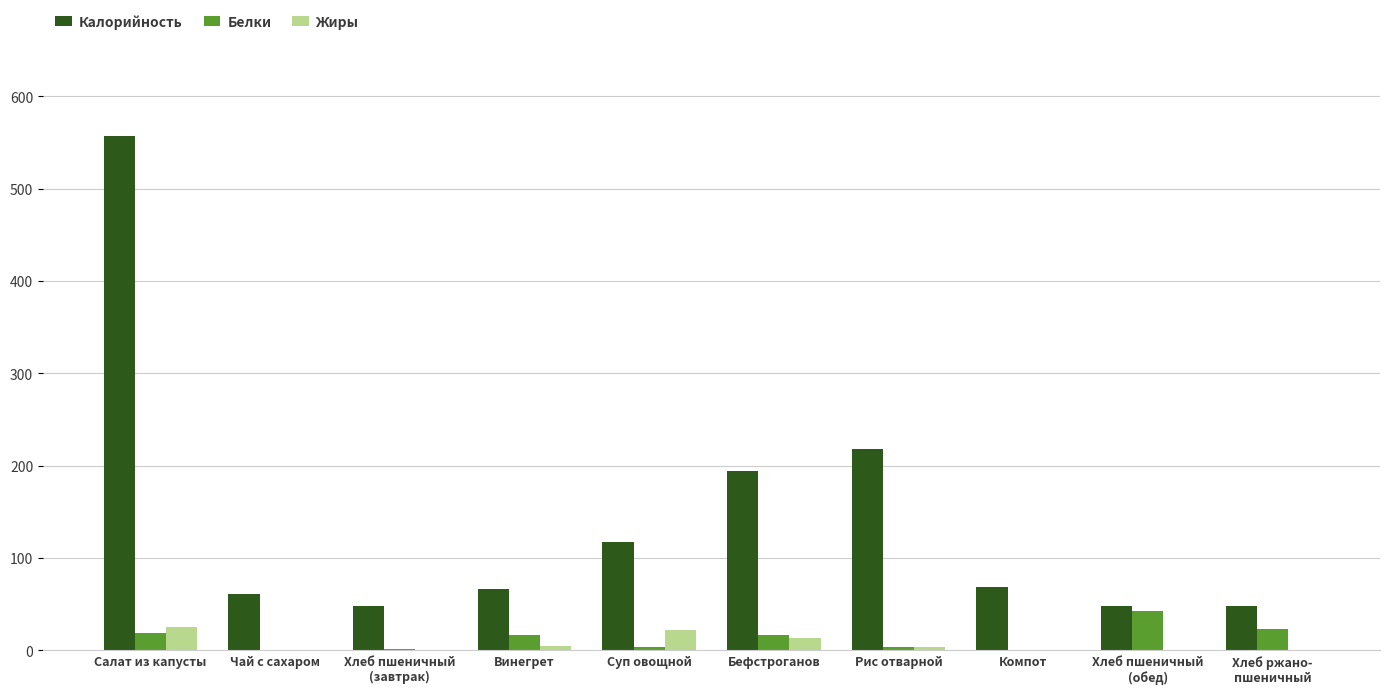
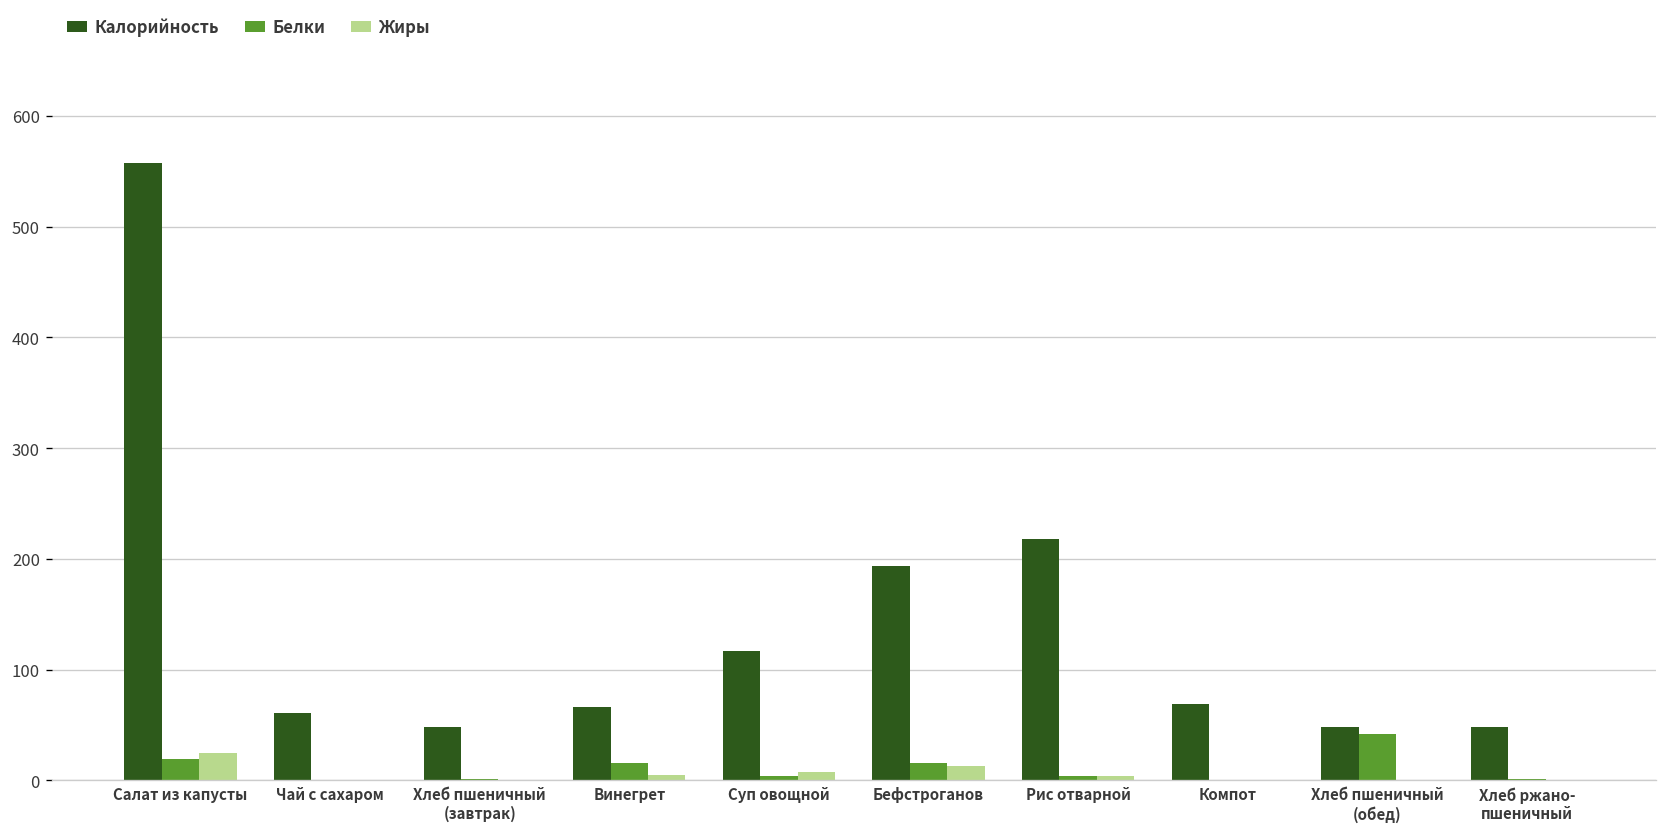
Жиры, Суп овощной: 20 -> 10
Белки, Хлеб ржано- пшеничный: 20 -> 0
